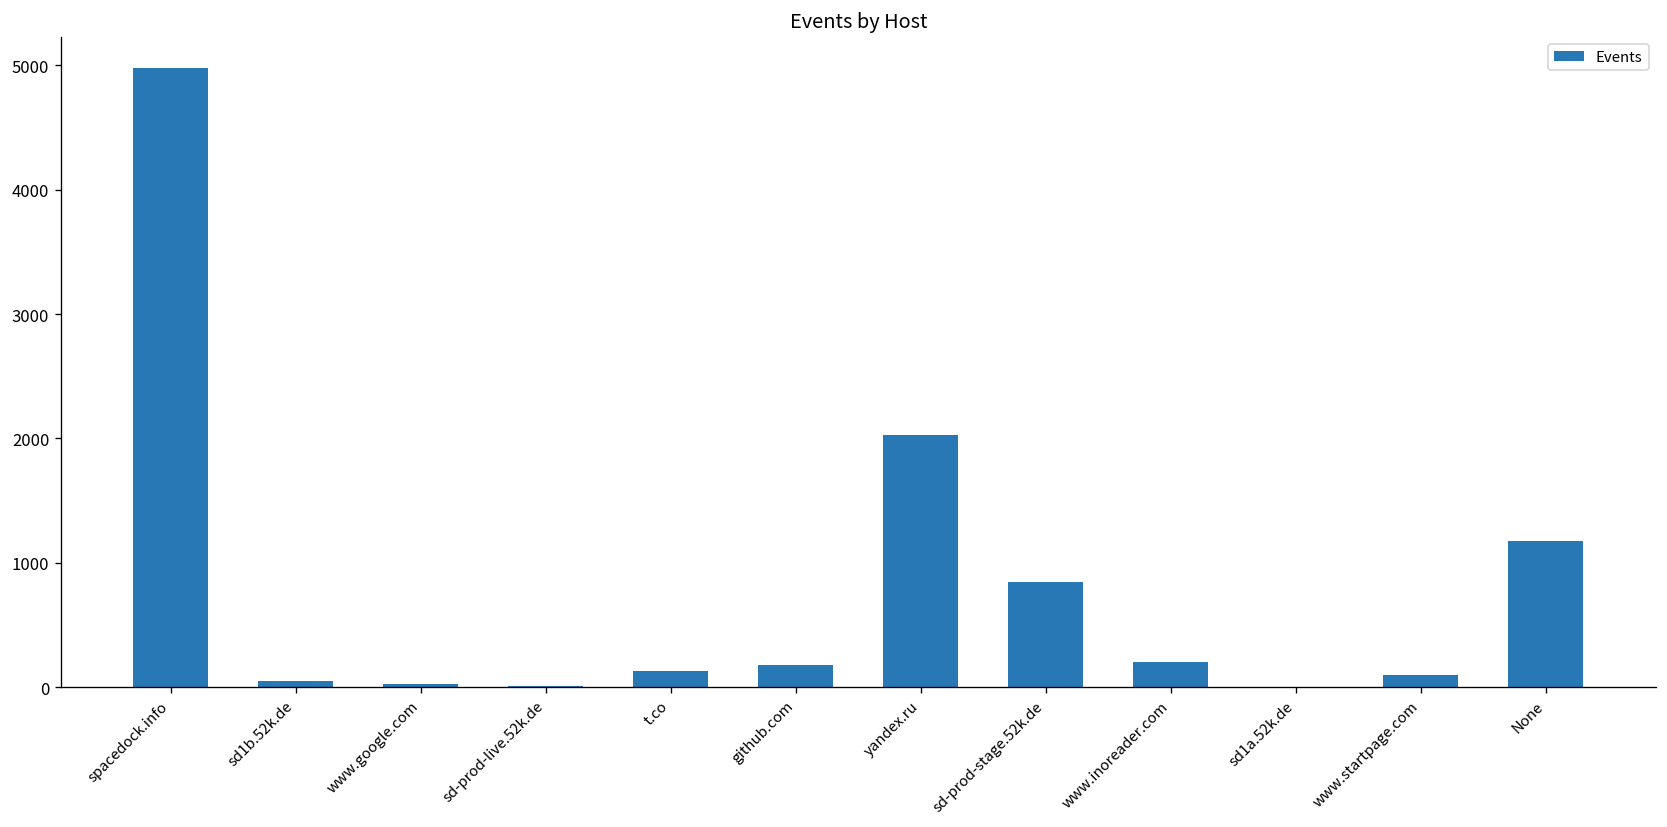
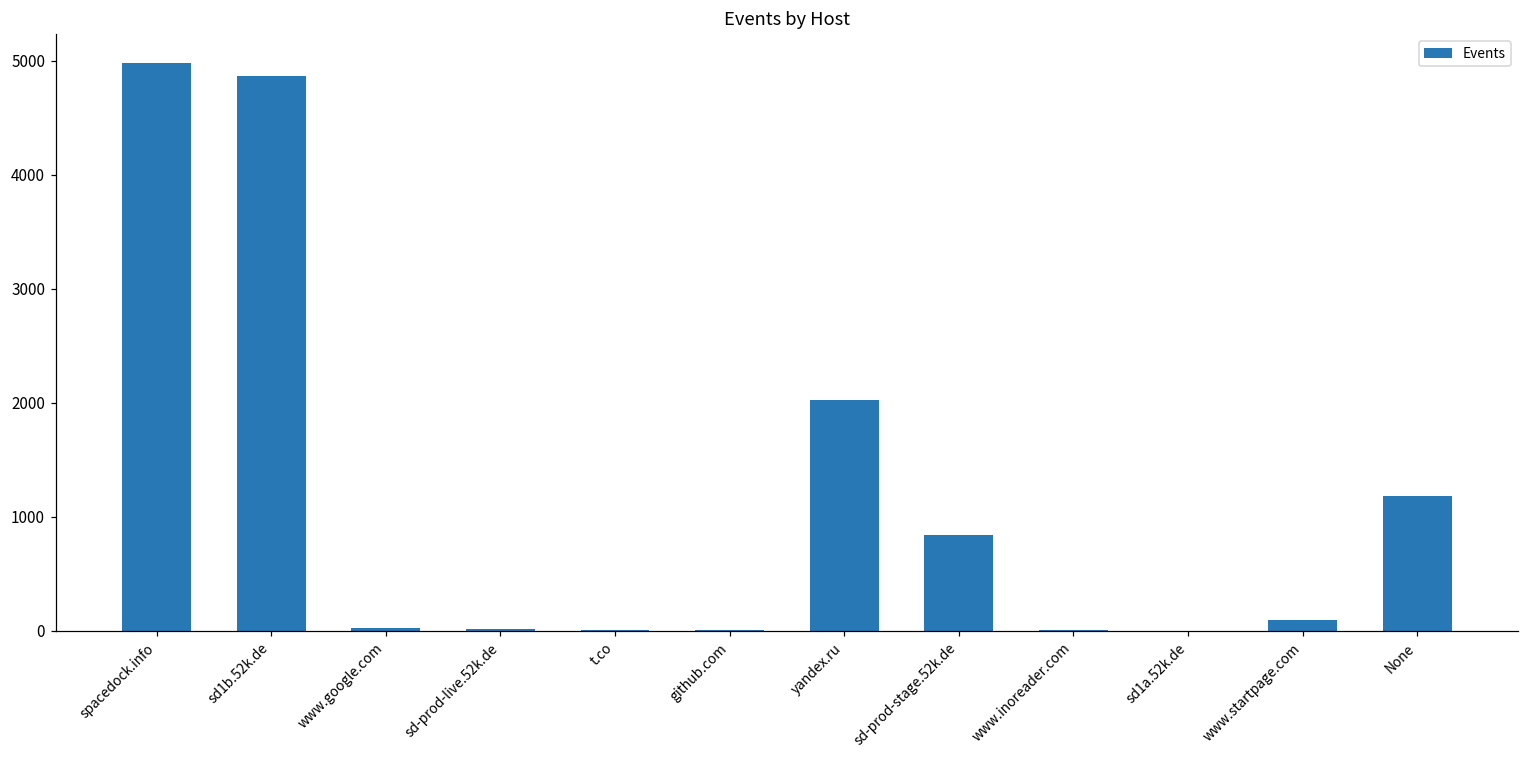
sd1b.52k.de: 50 -> 4860
t.co: 130 -> 10
github.com: 180 -> 10
www.inoreader.com: 200 -> 0
